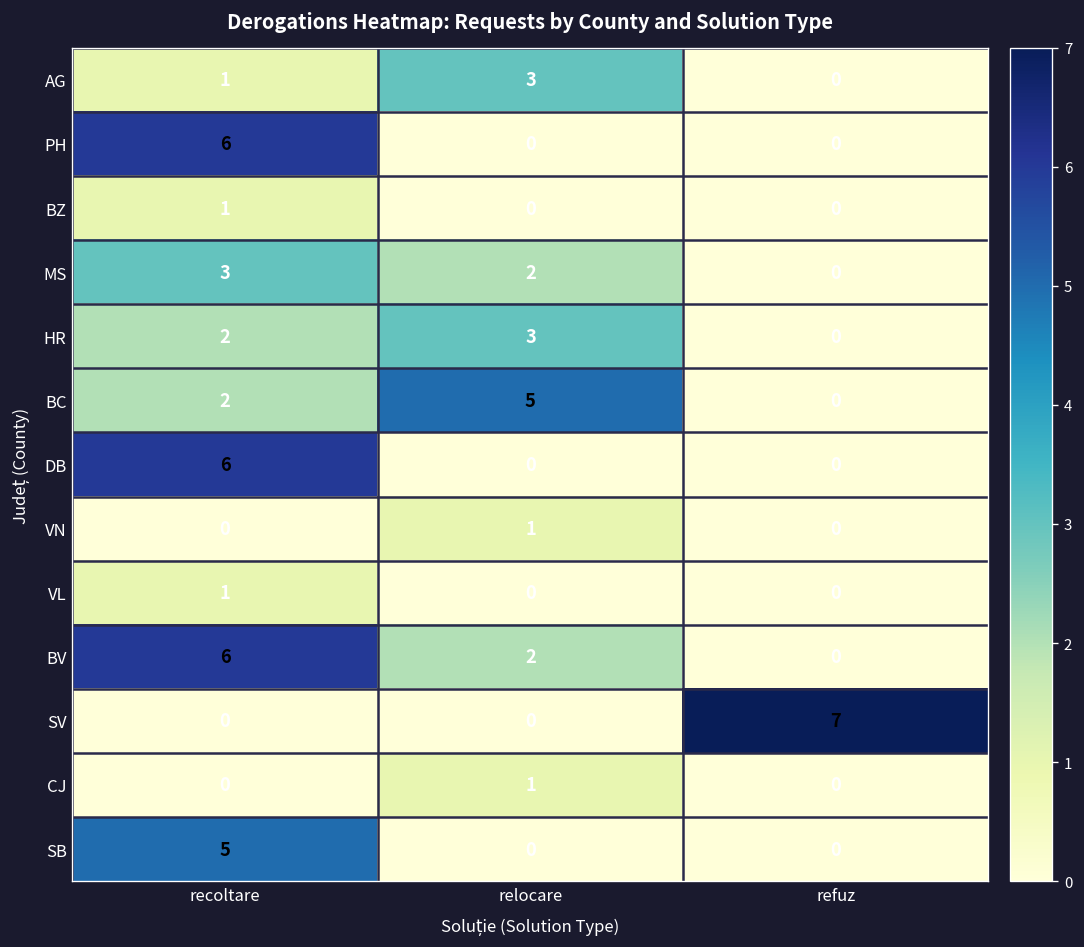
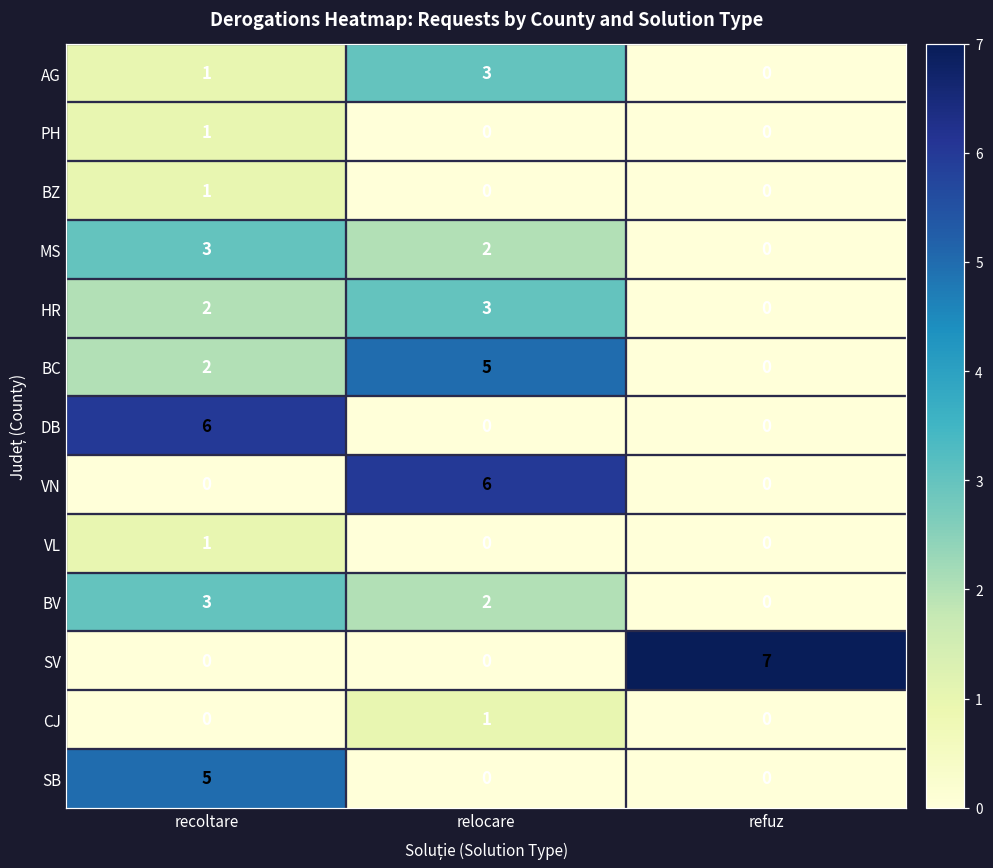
PH, recoltare: 6 -> 1
VN, relocare: 1 -> 6
BV, recoltare: 6 -> 3
